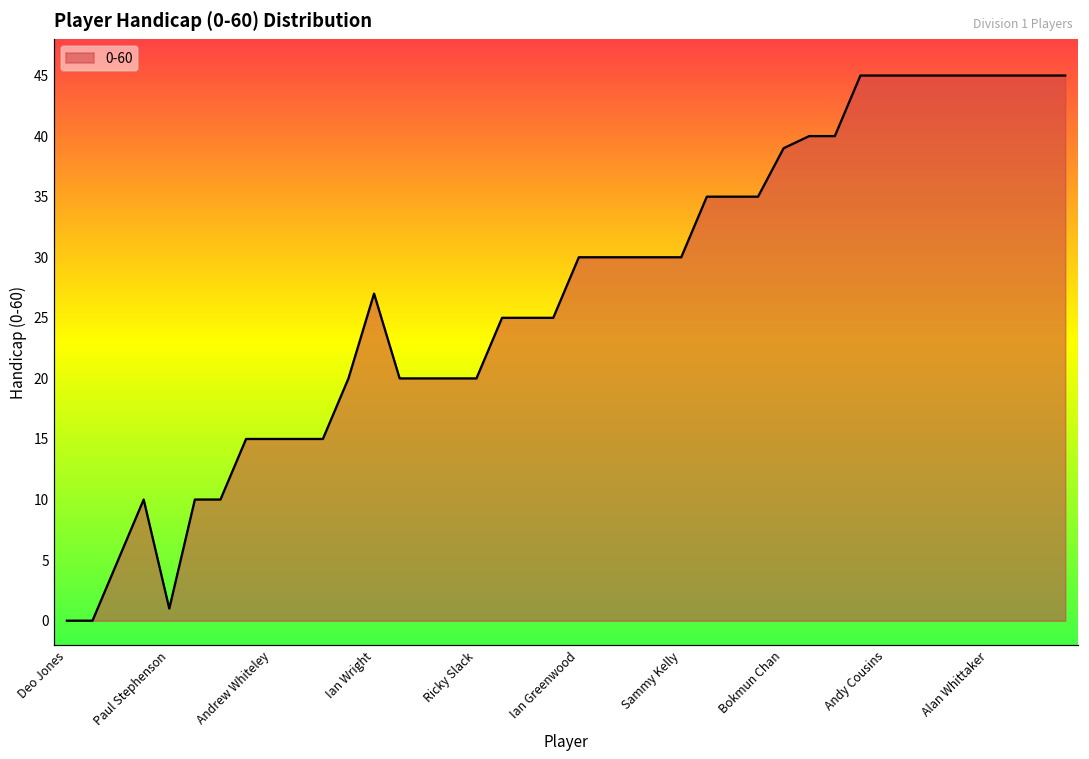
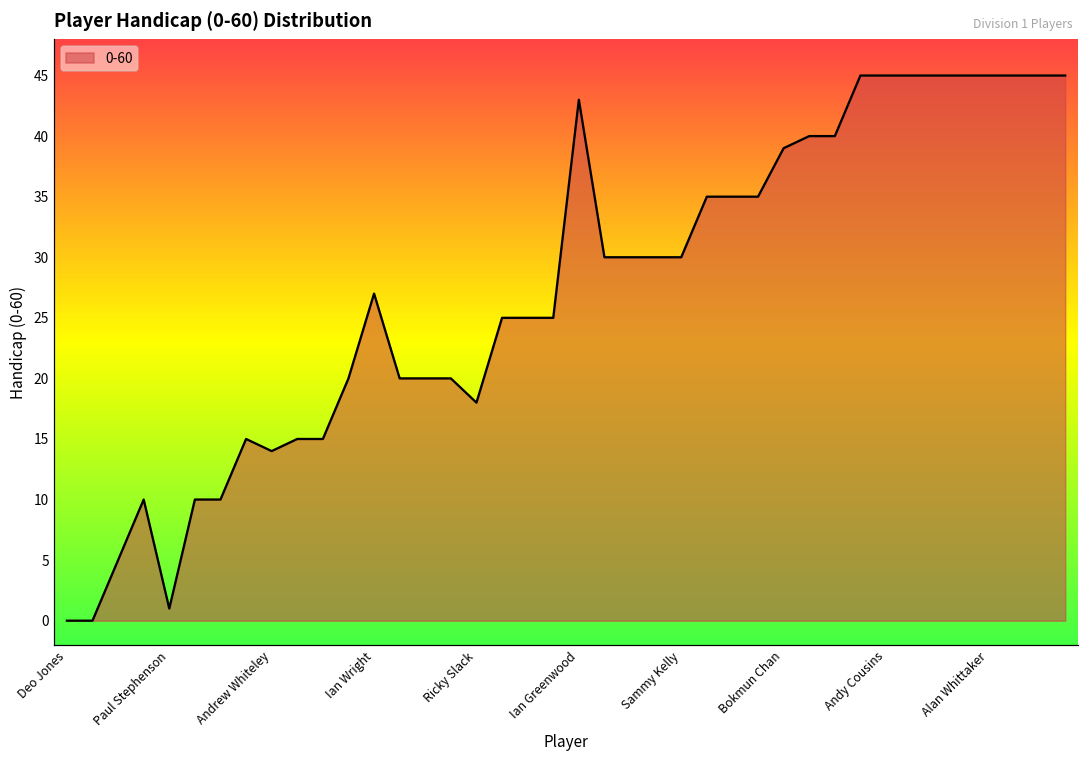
Andrew Whiteley: 15 -> 14
Ricky Slack: 20 -> 18
Ian Greenwood: 30 -> 43
